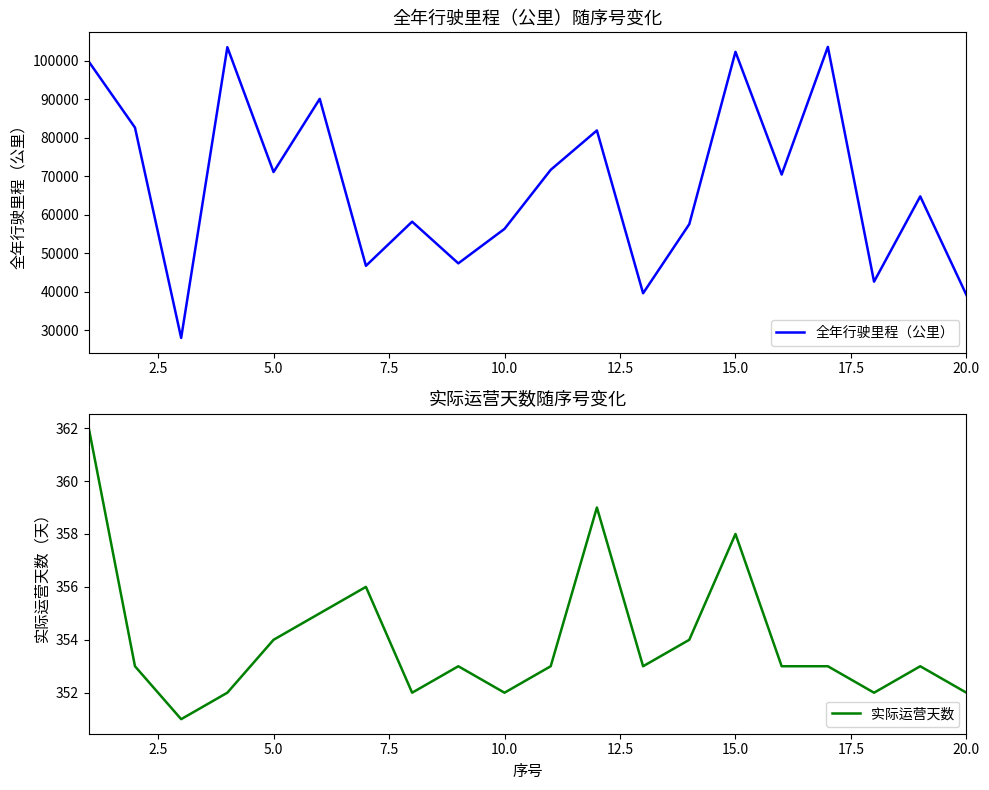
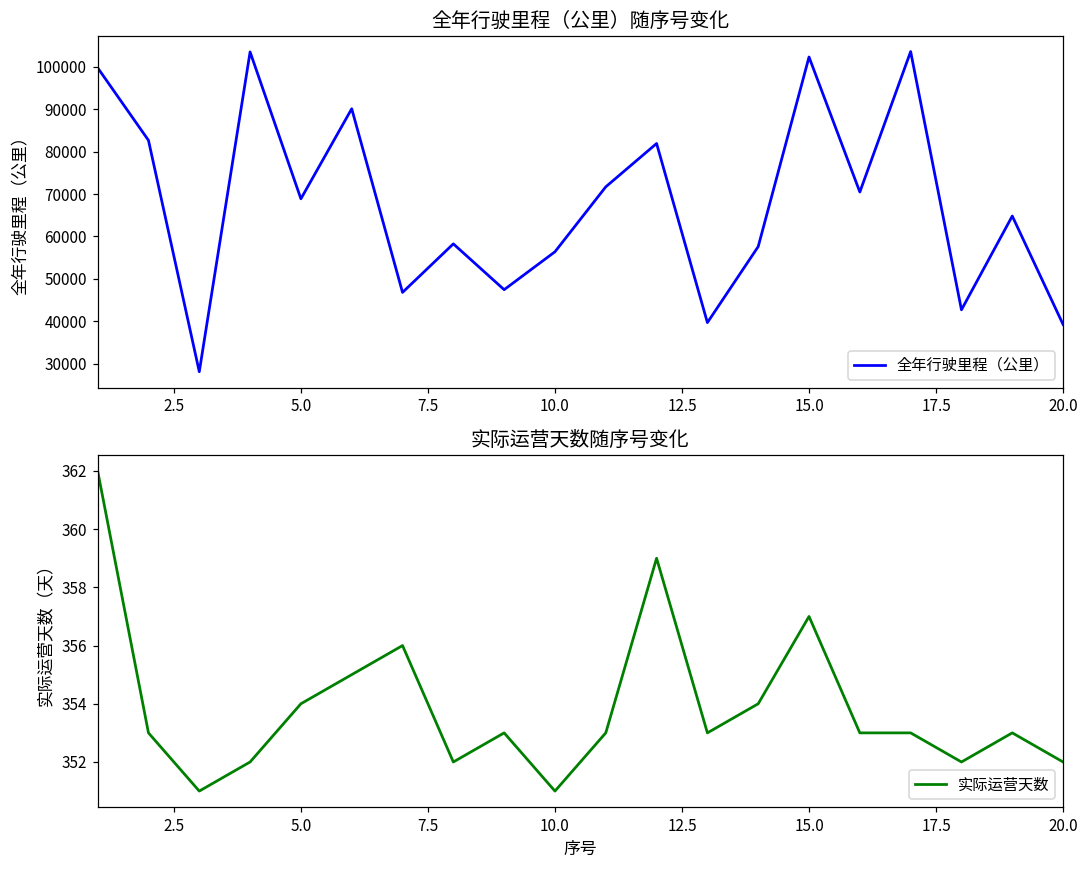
全年行驶里程（公里）随序号变化, 5.0: 71000 -> 69000
实际运营天数随序号变化, 10.0: 352 -> 351
实际运营天数随序号变化, 15.0: 358 -> 357
